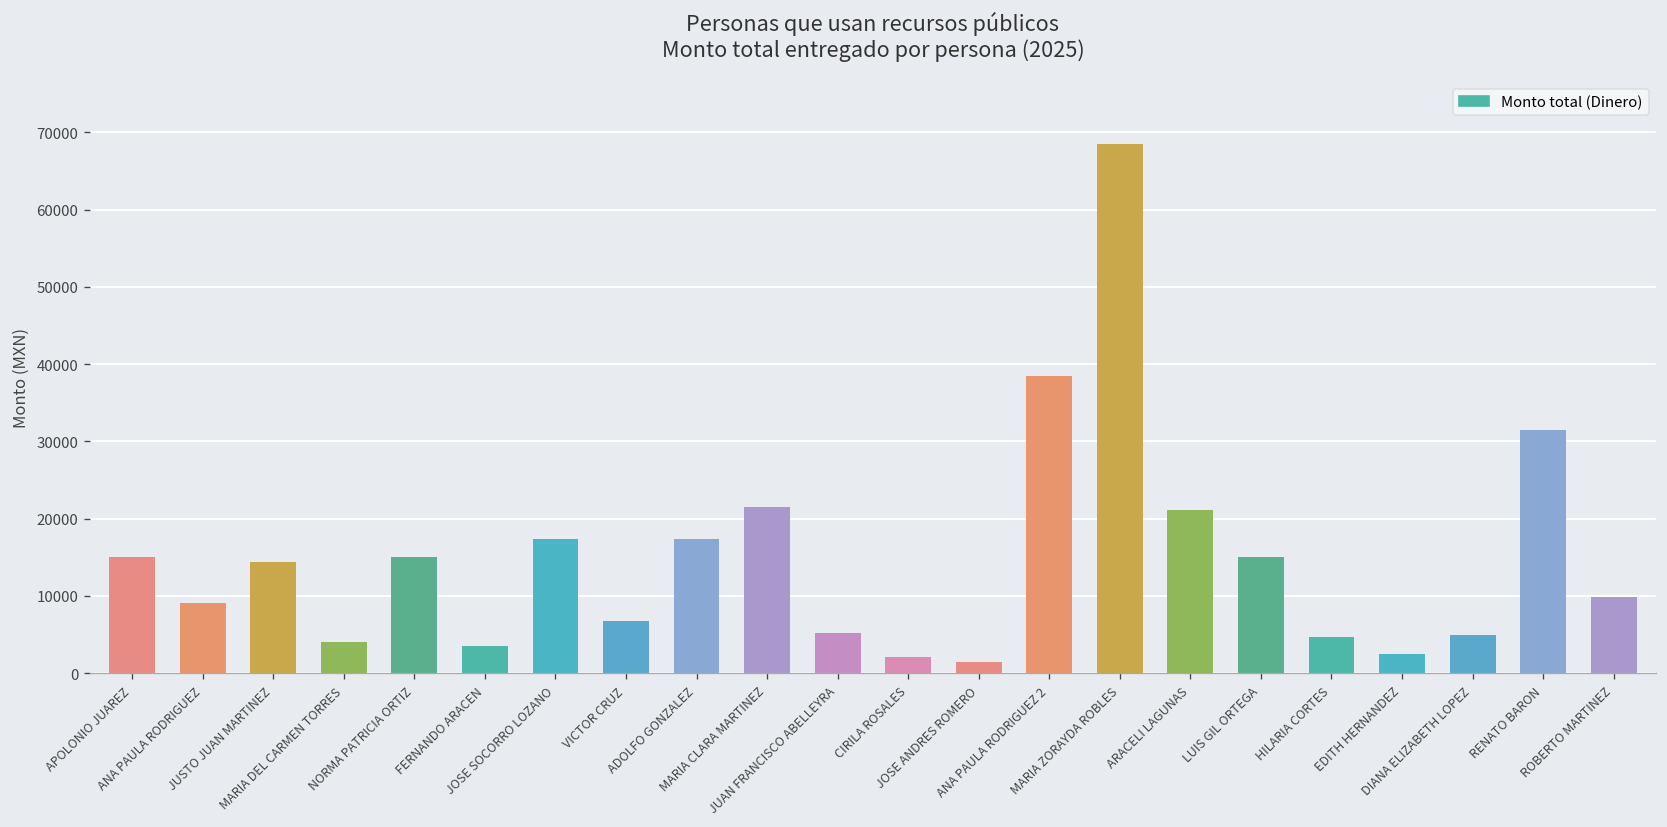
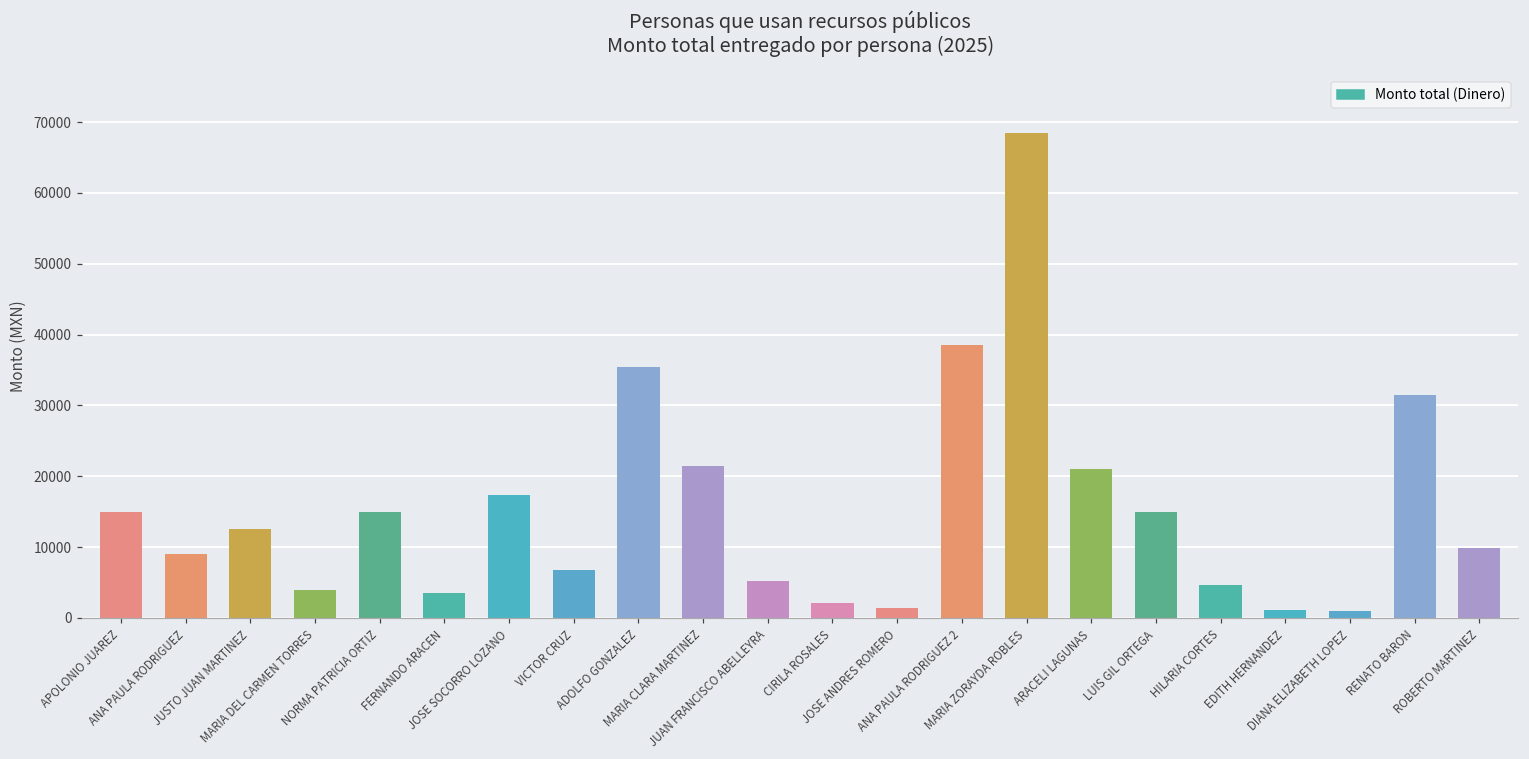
JUSTO JUAN MARTINEZ: 14000 -> 13000
ADOLFO GONZALEZ: 17000 -> 35000
EDITH HERNANDEZ: 2000 -> 1000
DIANA ELIZABETH LOPEZ: 5000 -> 1000
